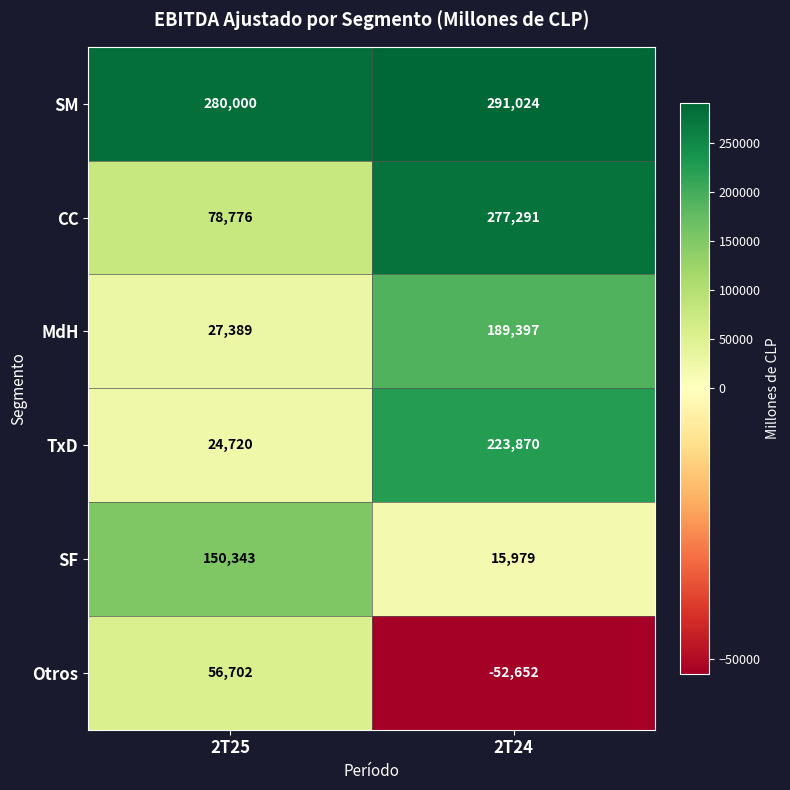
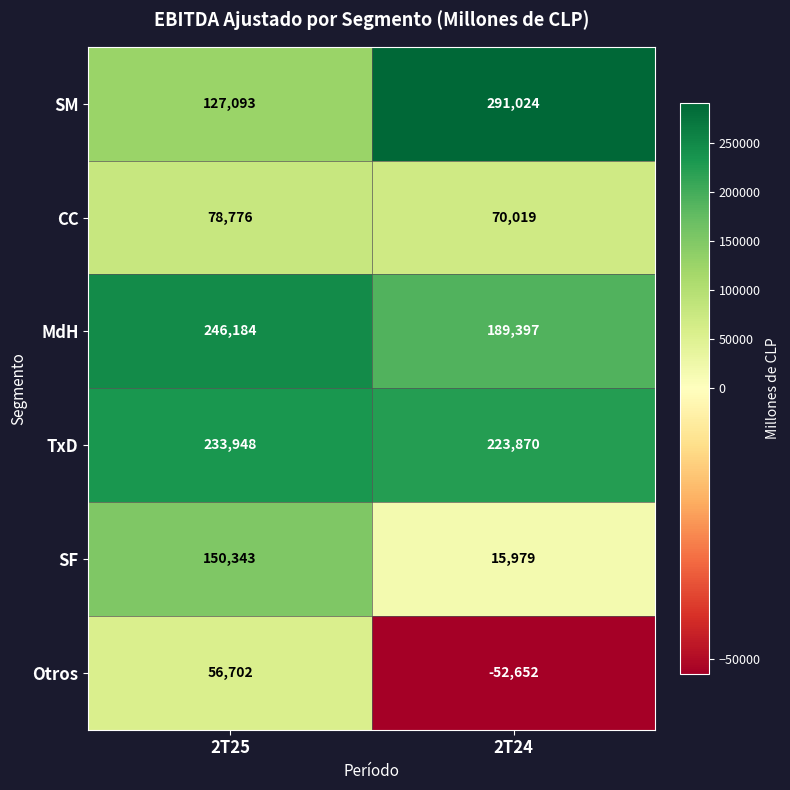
SM, 2T25: 280,000 -> 127,093
CC, 2T24: 277,291 -> 70,019
MdH, 2T25: 27,389 -> 246,184
TxD, 2T25: 24,720 -> 233,948
